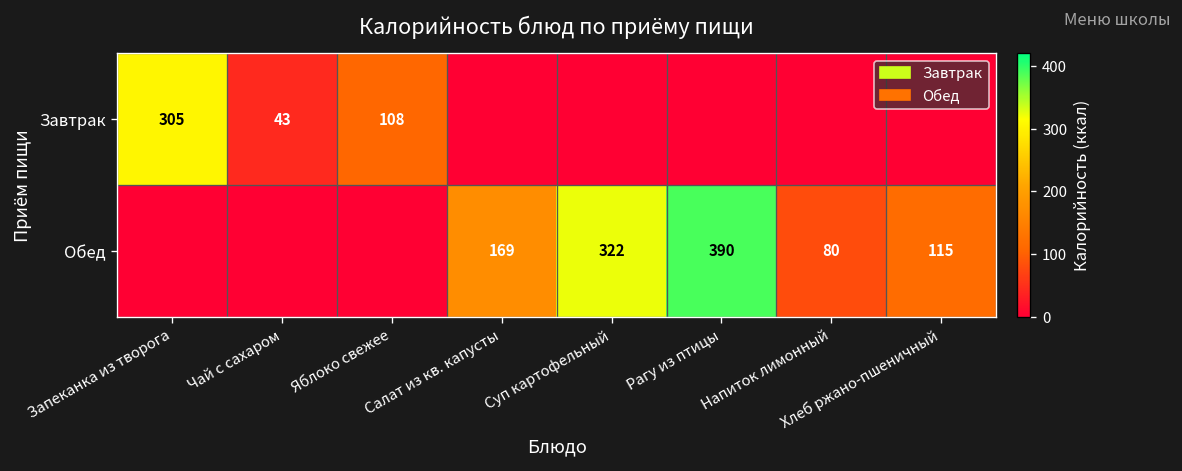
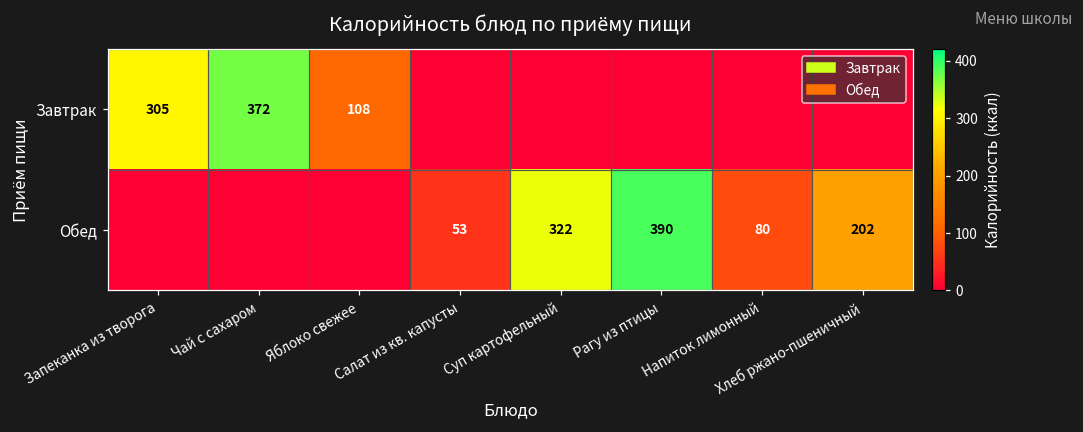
Завтрак, Чай с сахаром: 43 -> 372
Обед, Салат из кв. капусты: 169 -> 53
Обед, Хлеб ржано-пшеничный: 115 -> 202
